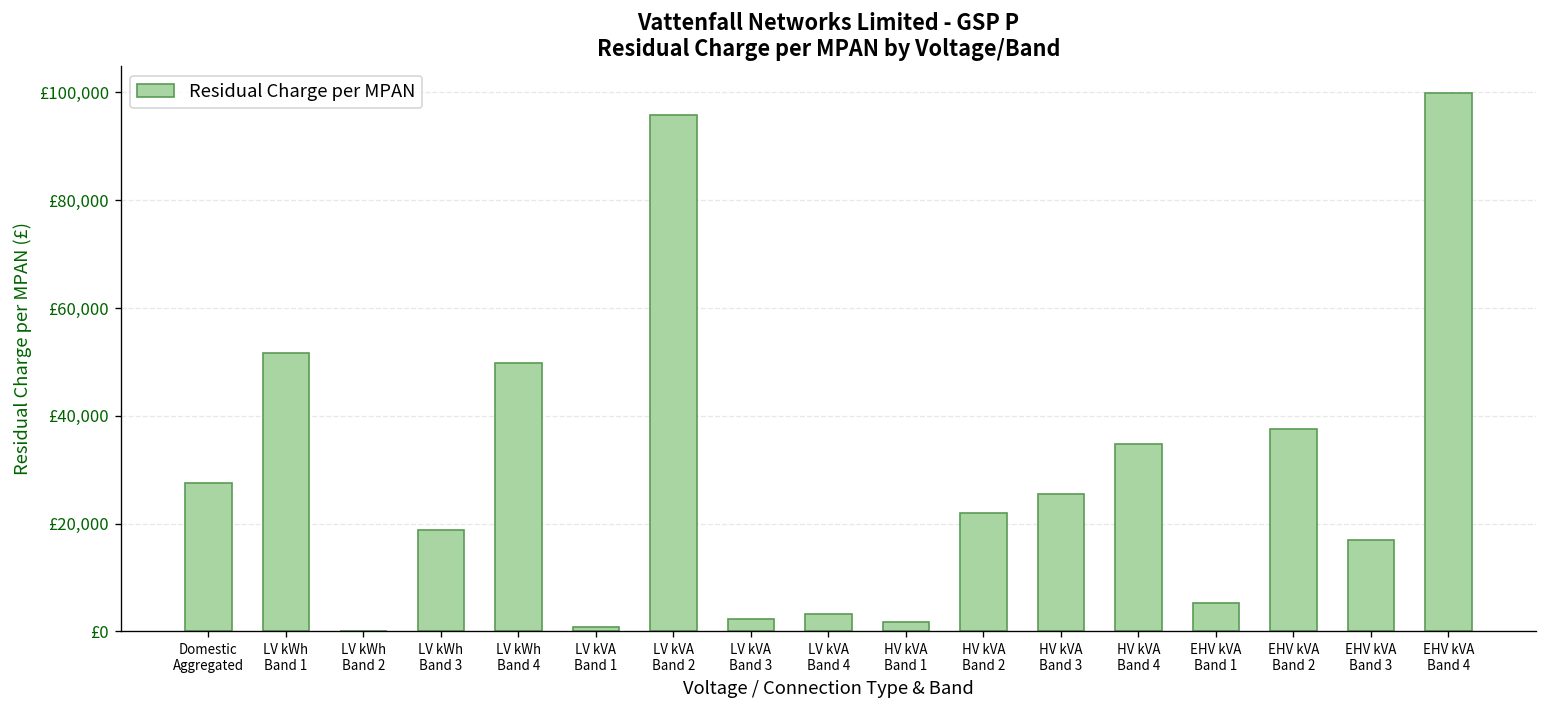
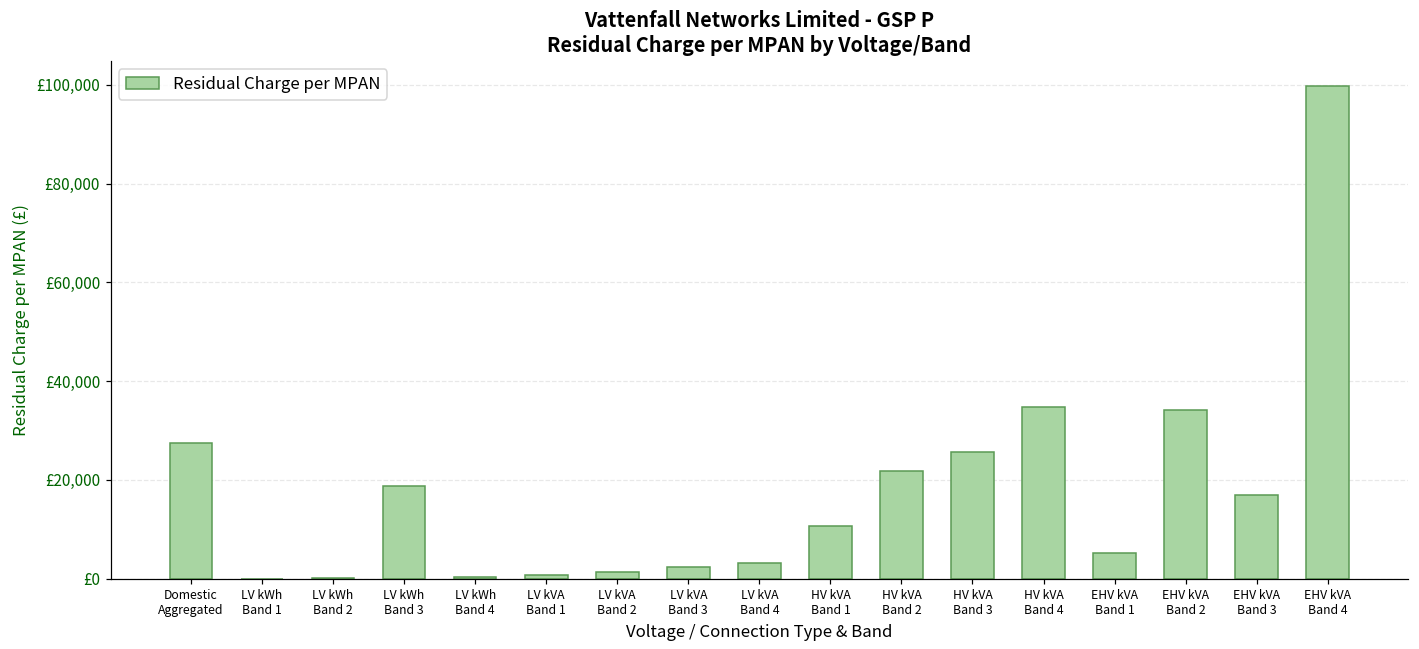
LV kWh Band 1: £52,000 -> £0
LV kWh Band 4: £50,000 -> £0
LV kVA Band 2: £96,000 -> £1,000
HV kVA Band 1: £2,000 -> £11,000
EHV kVA Band 2: £38,000 -> £34,000
